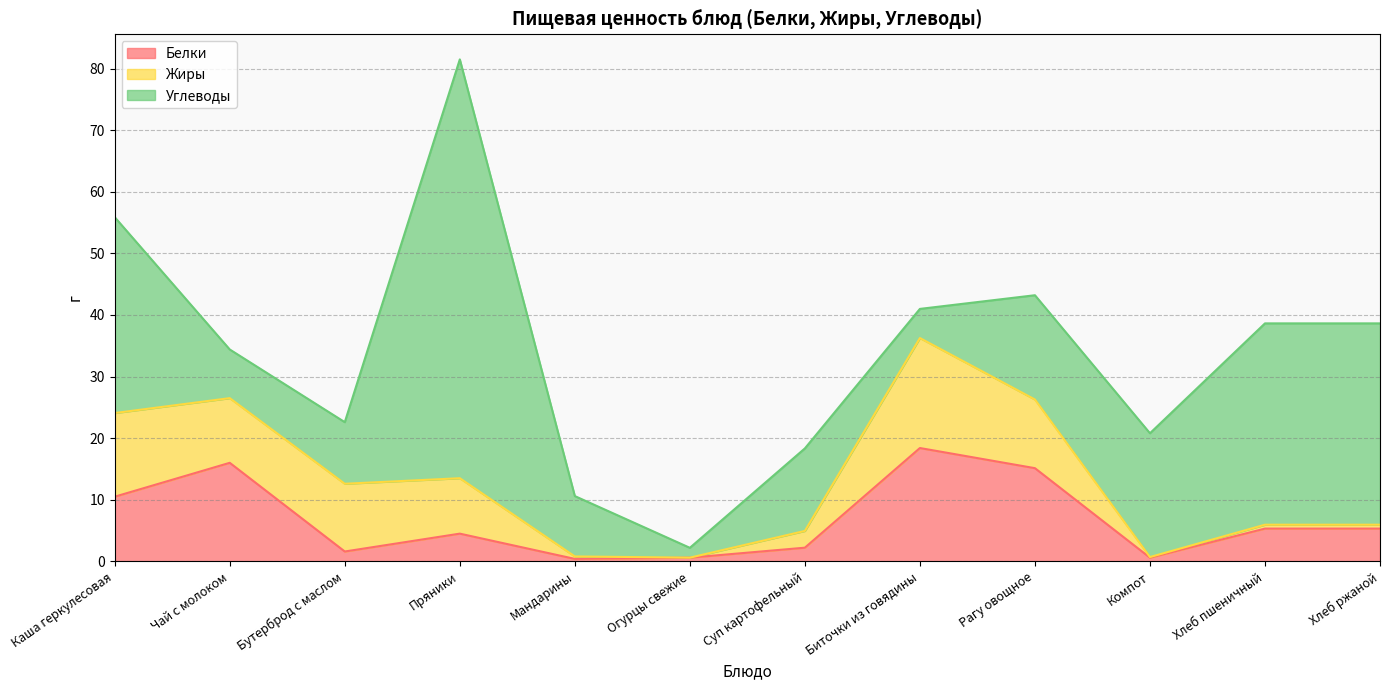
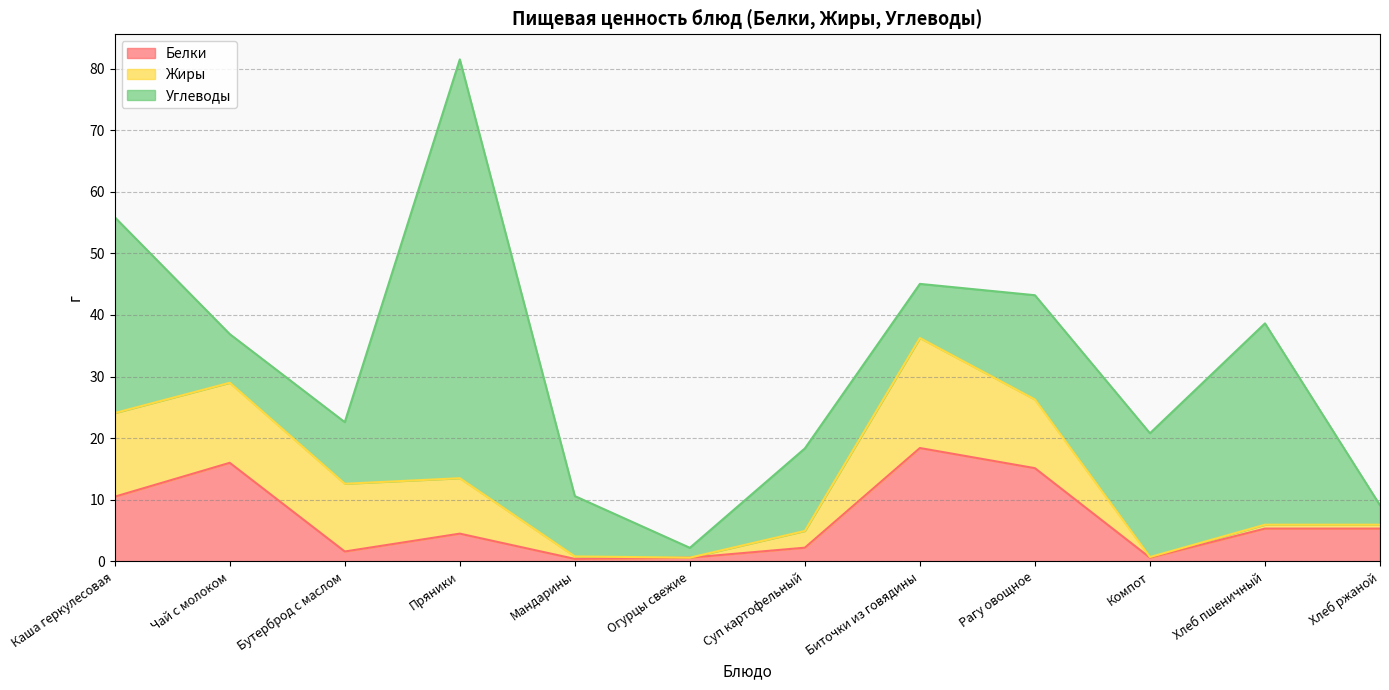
Жиры, Чай с молоком: 11 -> 13
Углеводы, Биточки из говядины: 5 -> 9
Углеводы, Хлеб ржаной: 33 -> 3
